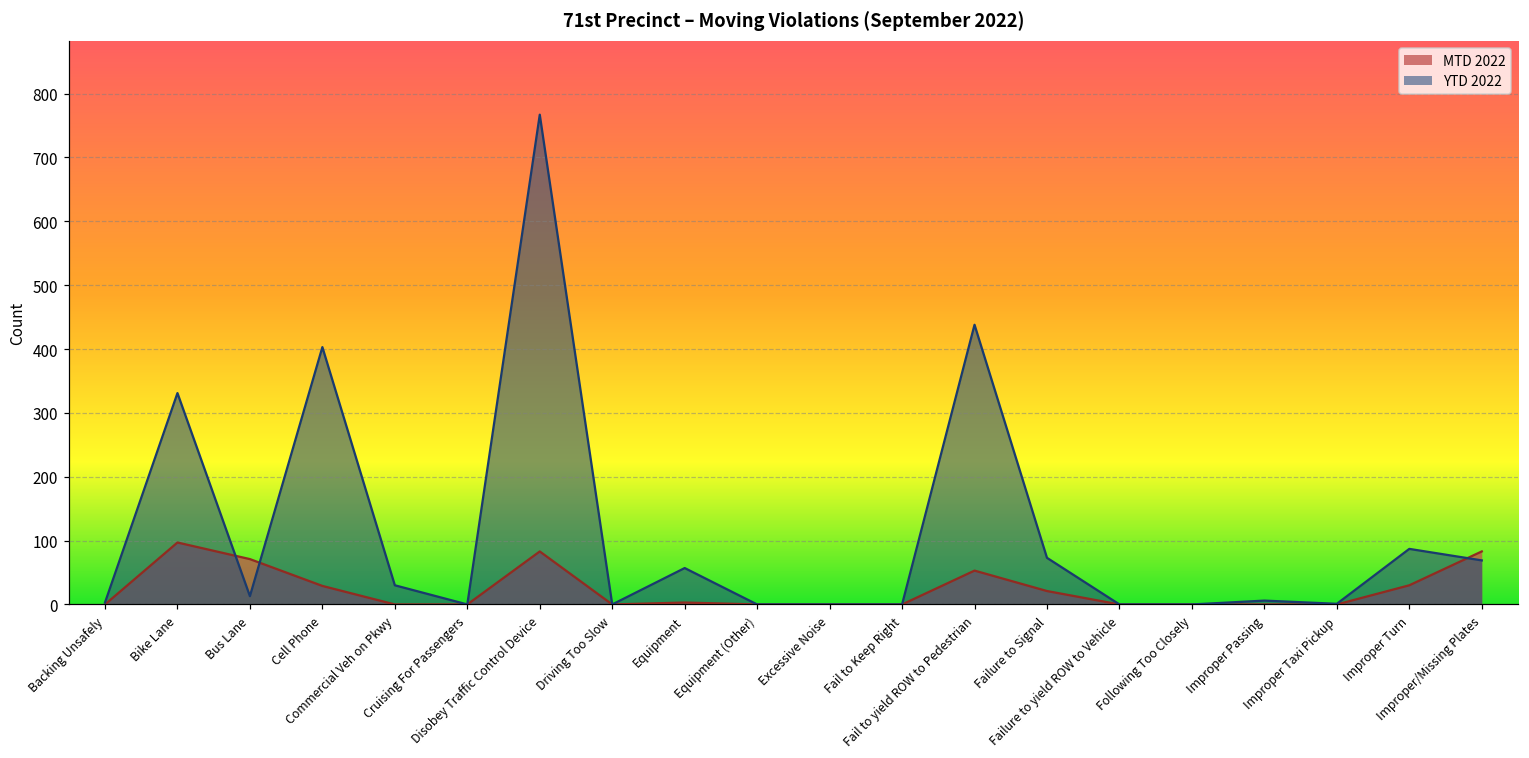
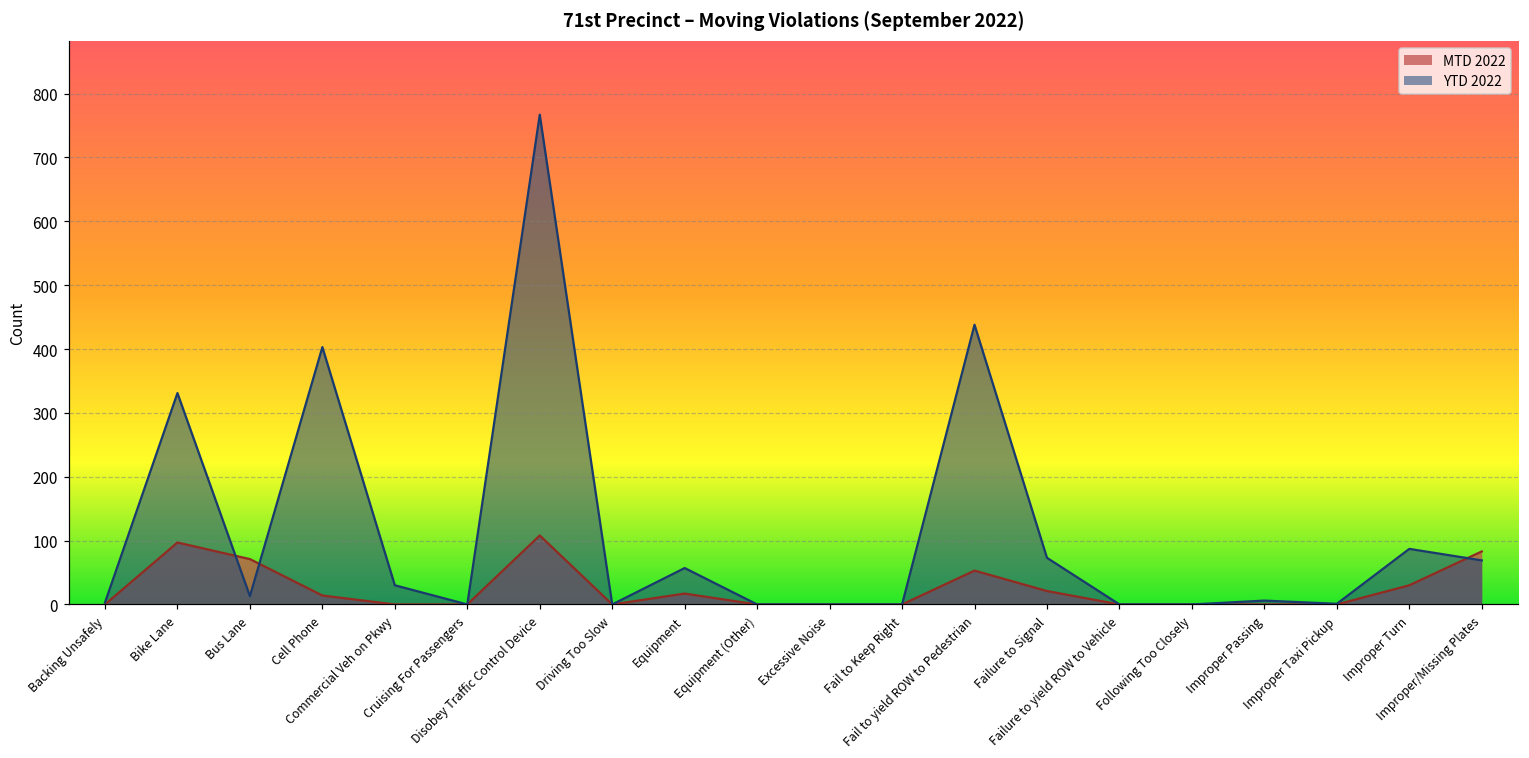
MTD 2022, Cell Phone: 30 -> 10
MTD 2022, Disobey Traffic Control Device: 80 -> 110
MTD 2022, Equipment: 0 -> 20
